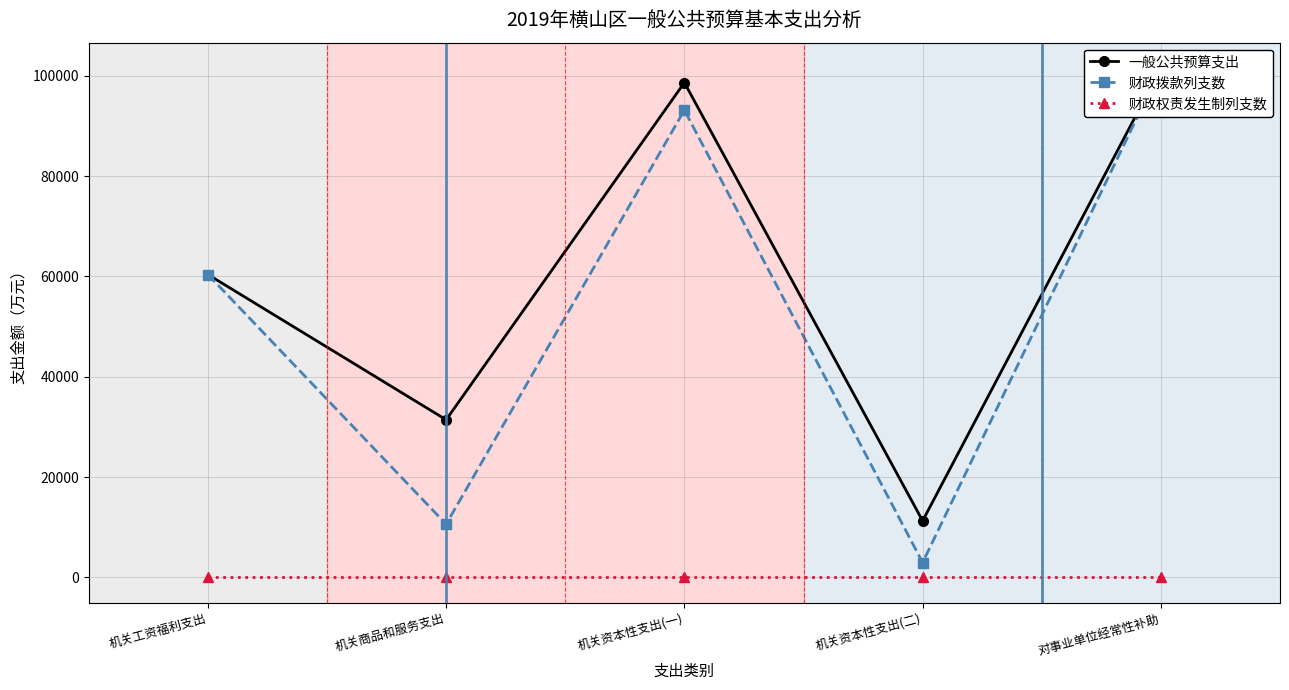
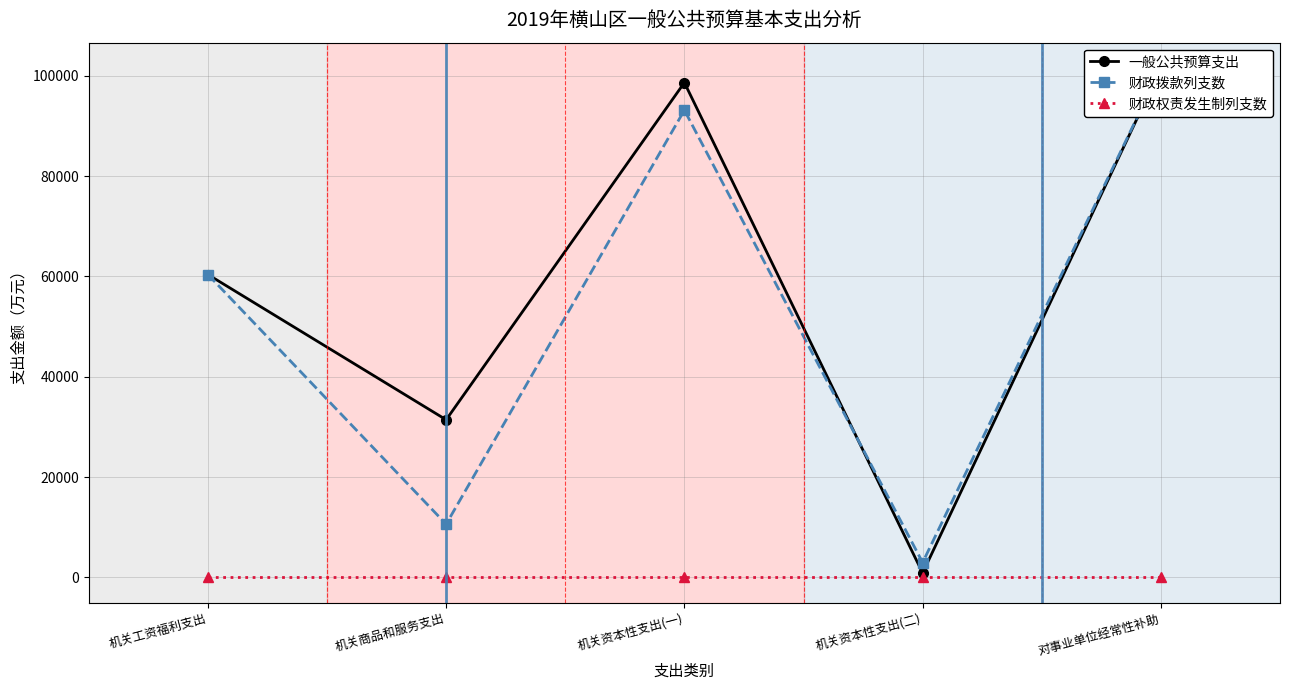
一般公共预算支出, 机关资本性支出(二): 11000 -> 1000
